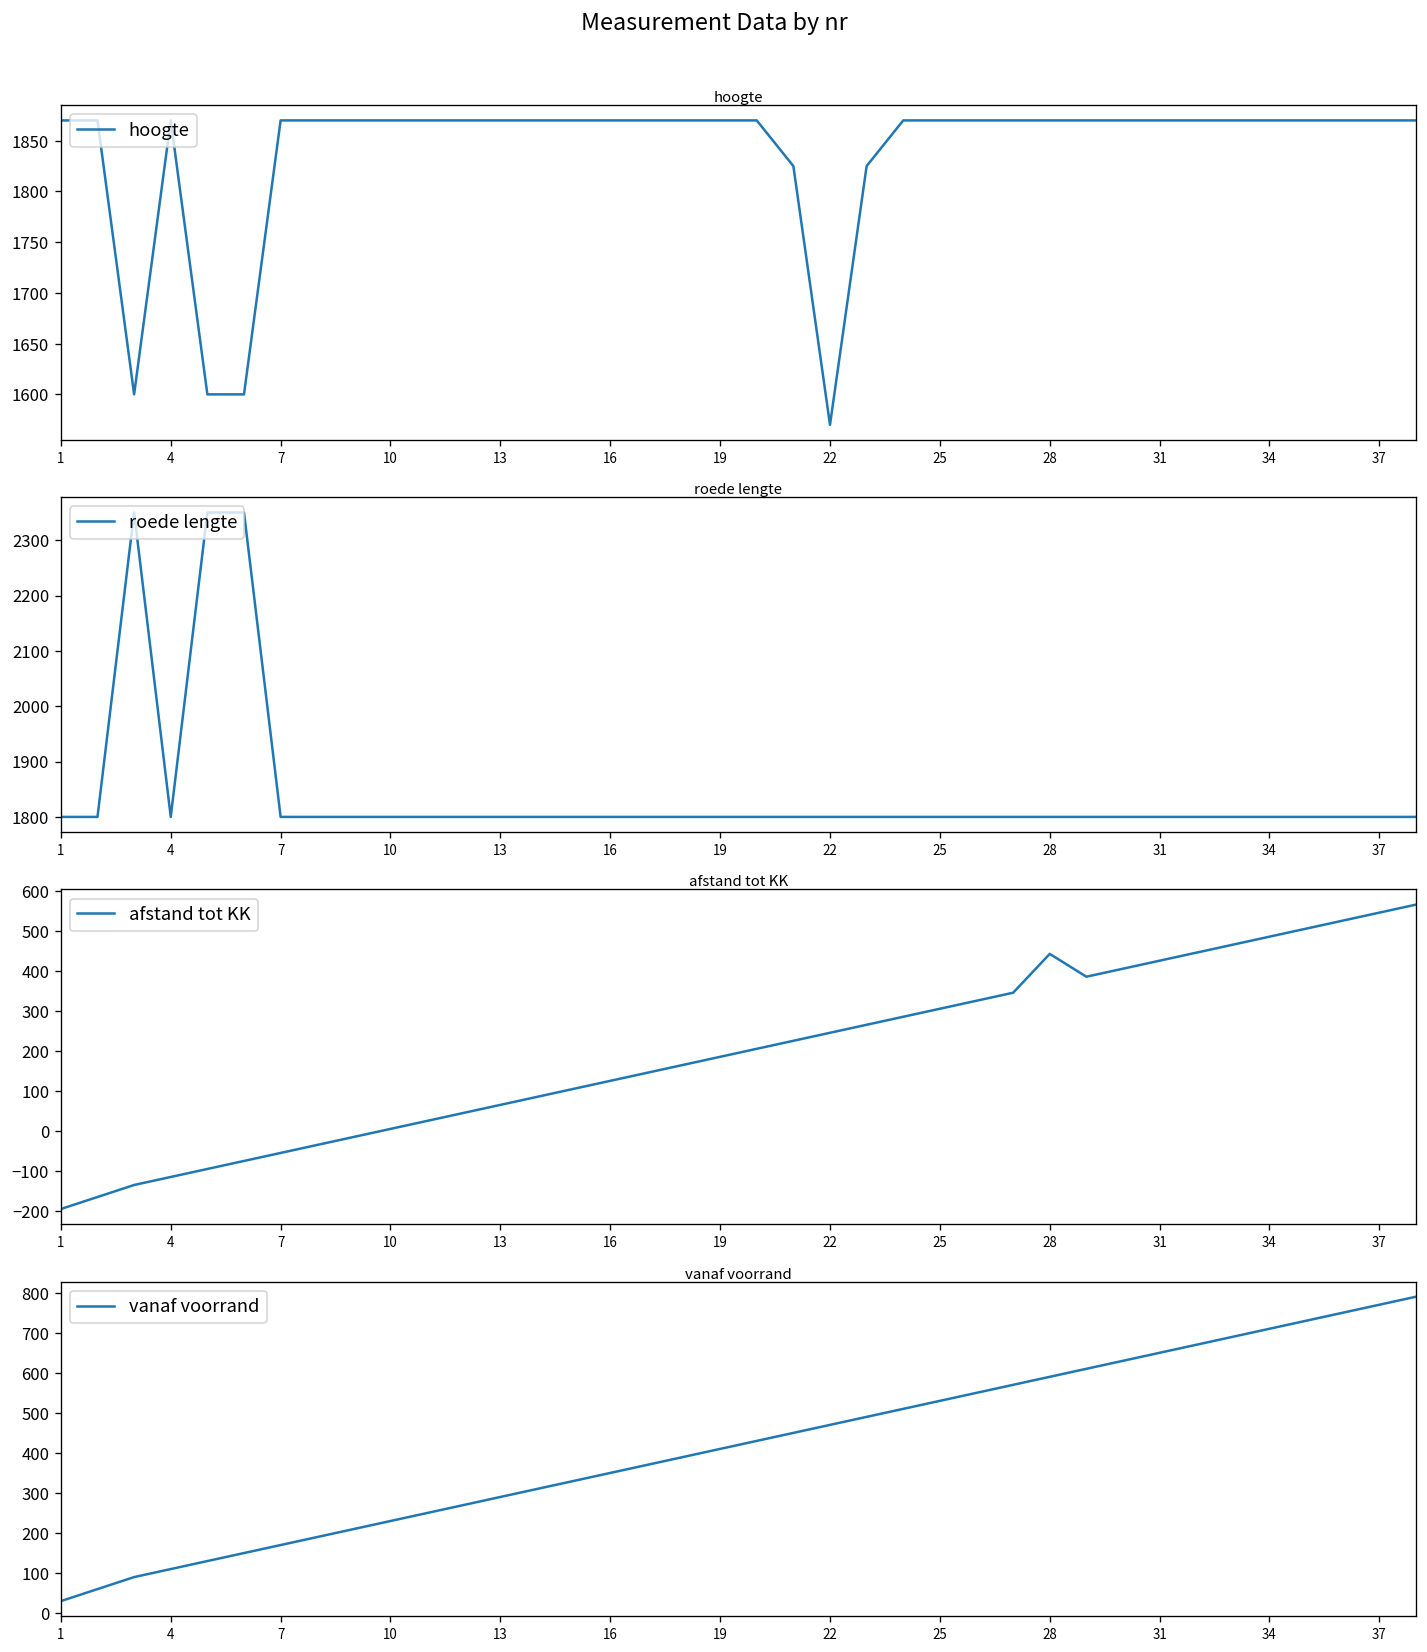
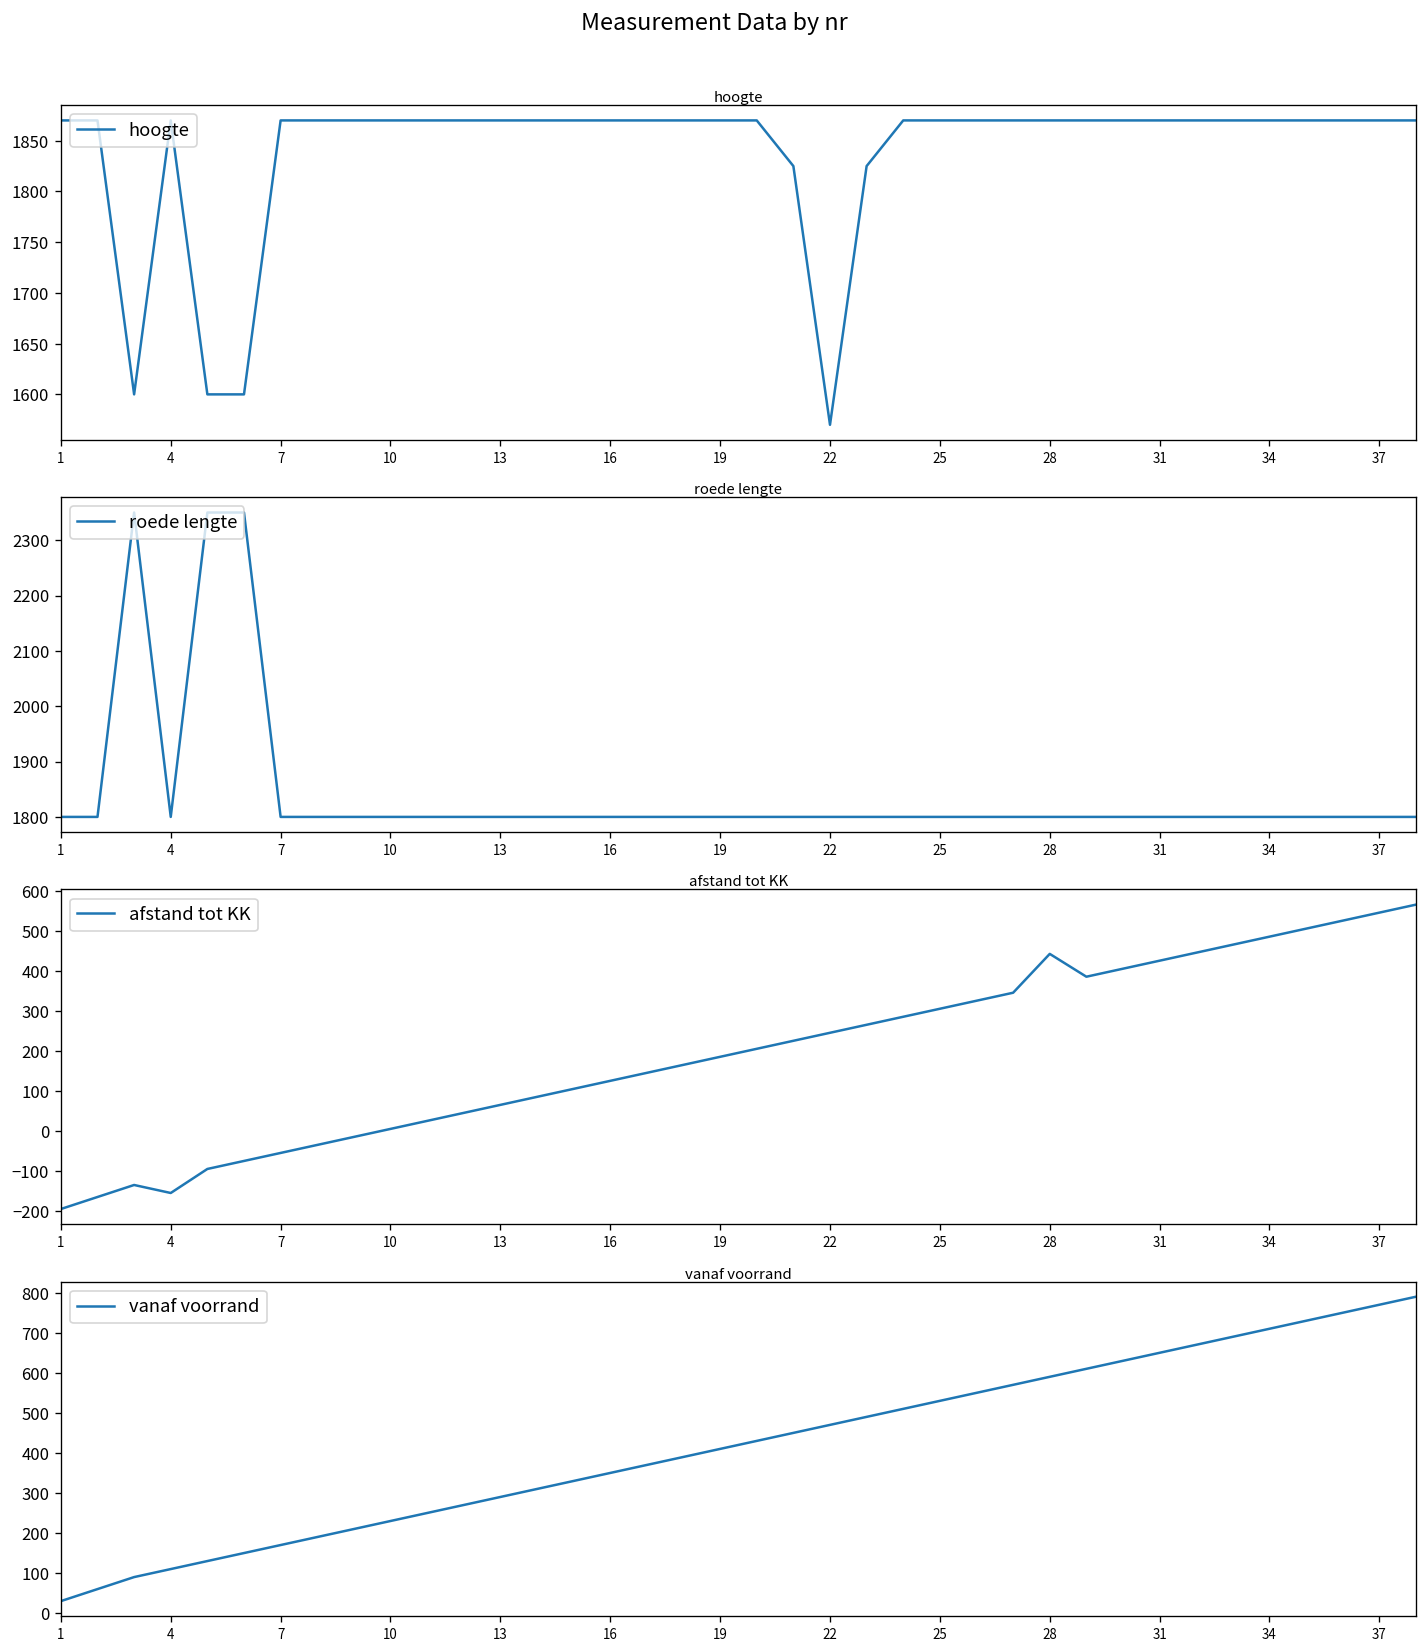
afstand tot KK, 4: -110 -> -150
